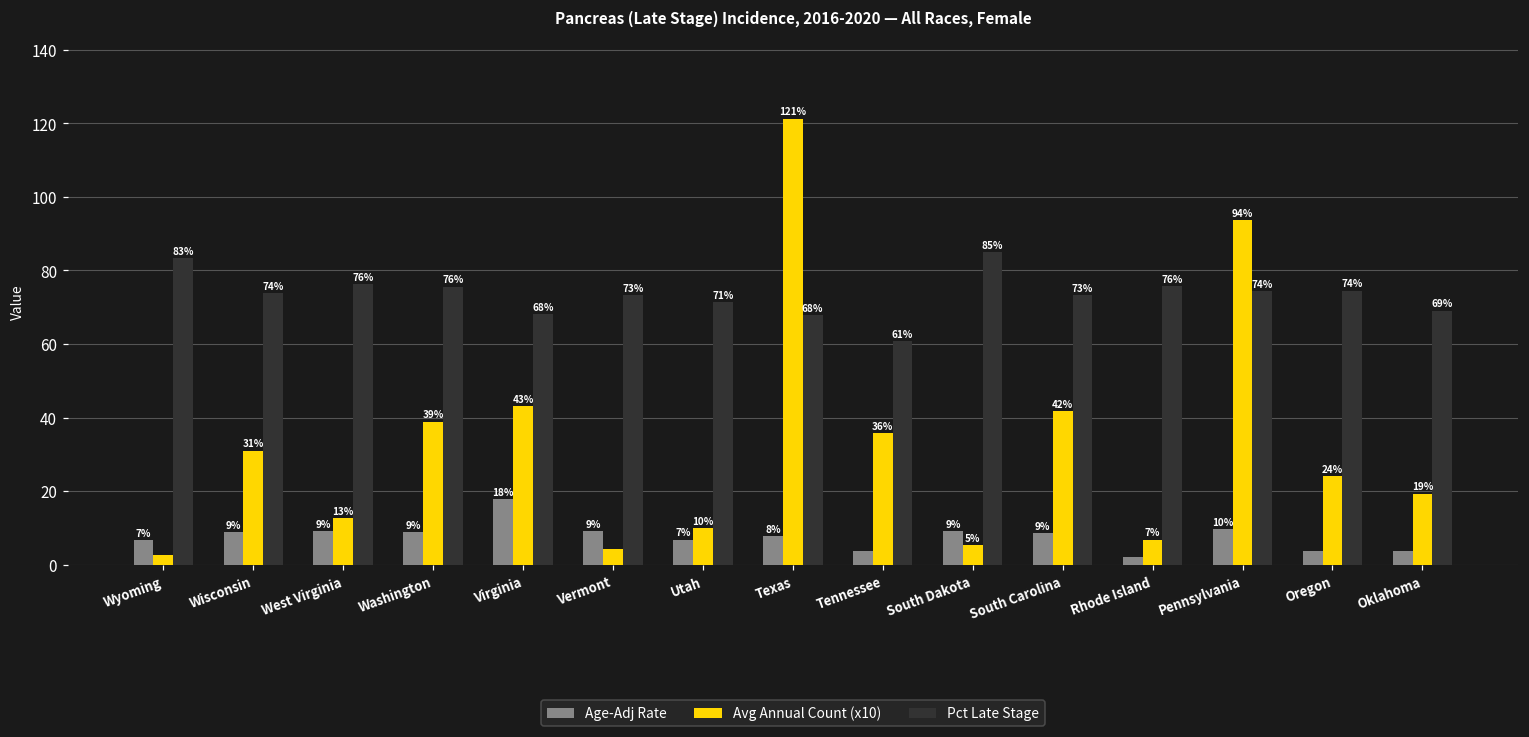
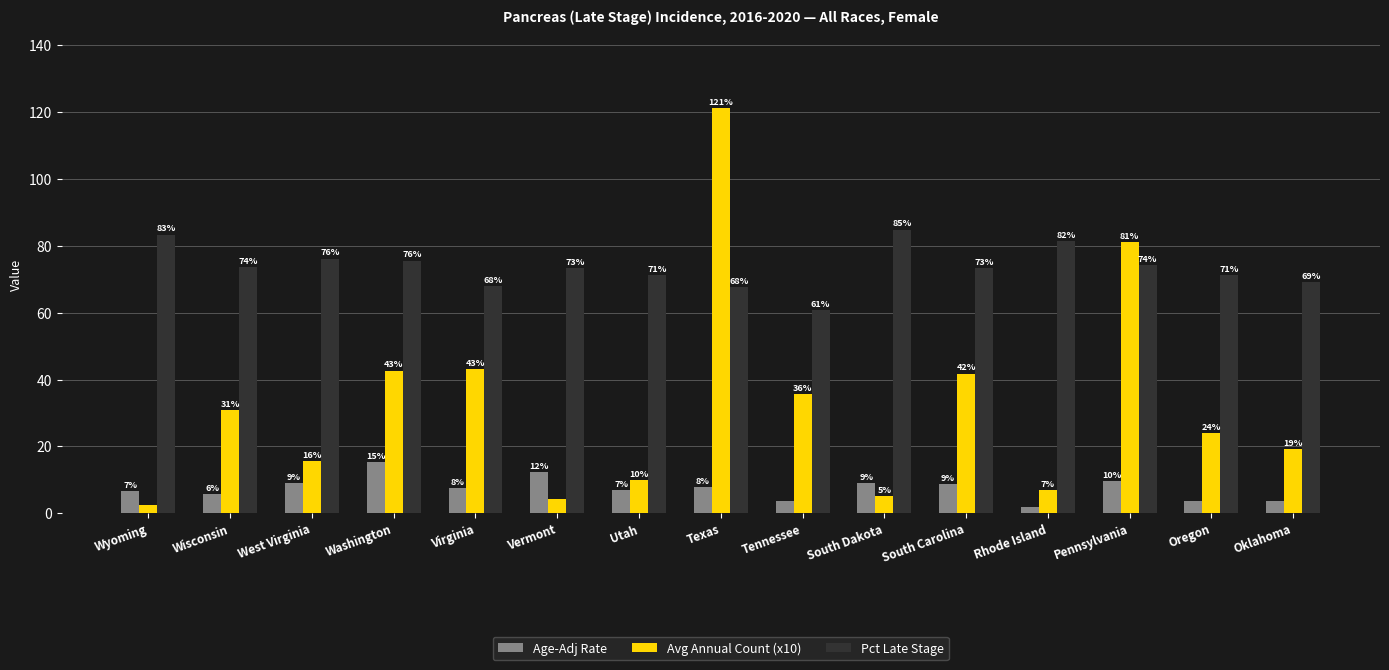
Age-Adj Rate, Wisconsin: 9% -> 6%
Avg Annual Count (x10), West Virginia: 13% -> 16%
Age-Adj Rate, Washington: 9% -> 15%
Avg Annual Count (x10), Washington: 39% -> 43%
Age-Adj Rate, Virginia: 18% -> 8%
Age-Adj Rate, Vermont: 9% -> 12%
Pct Late Stage, Rhode Island: 76% -> 82%
Avg Annual Count (x10), Pennsylvania: 94% -> 81%
Pct Late Stage, Oregon: 74% -> 71%
